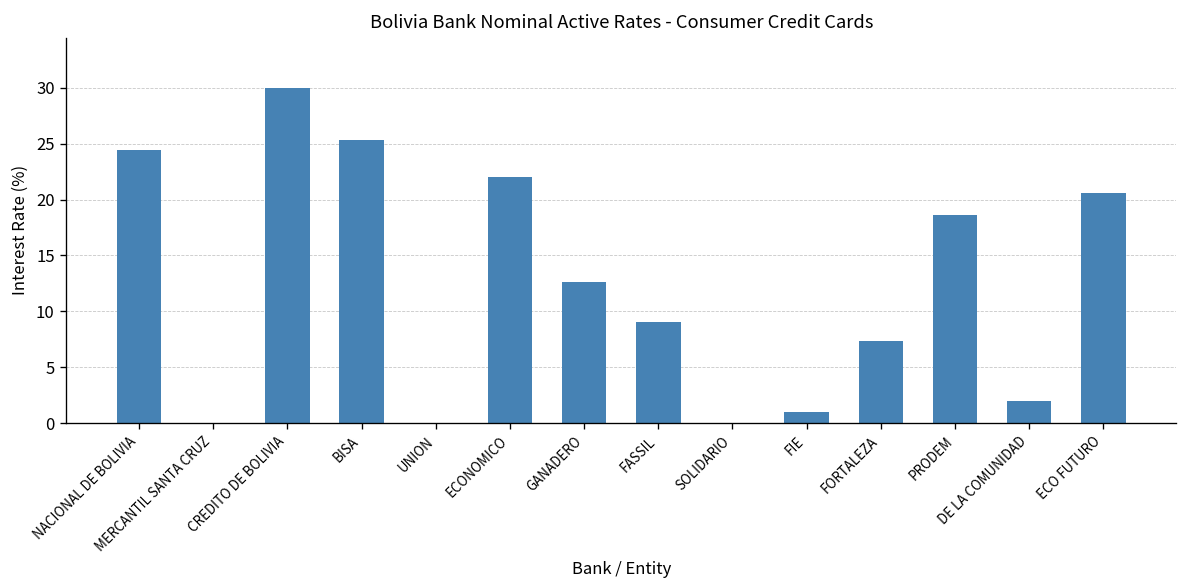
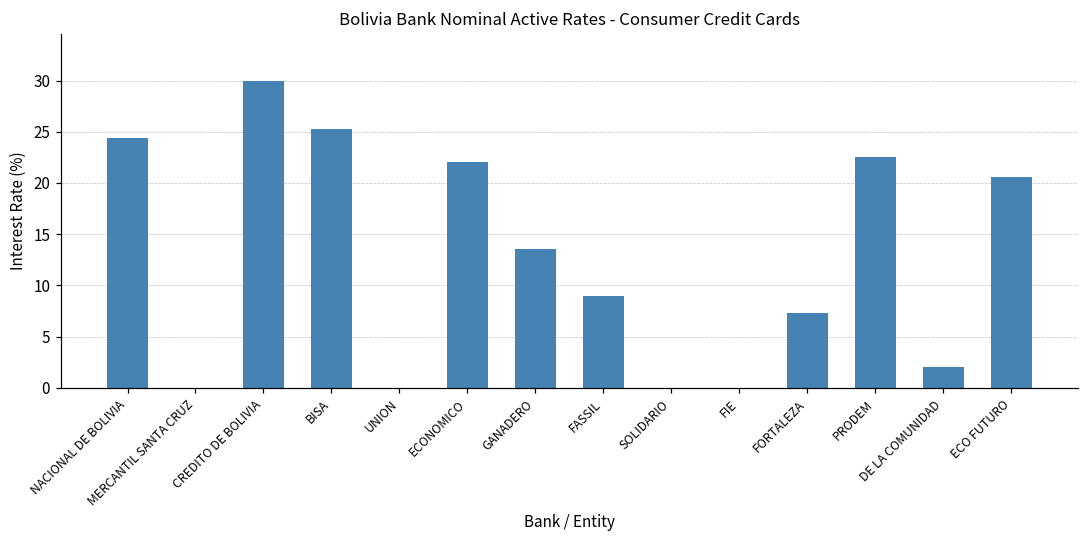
GANADERO: 13 -> 14
FIE: 1 -> 0
PRODEM: 19 -> 23
